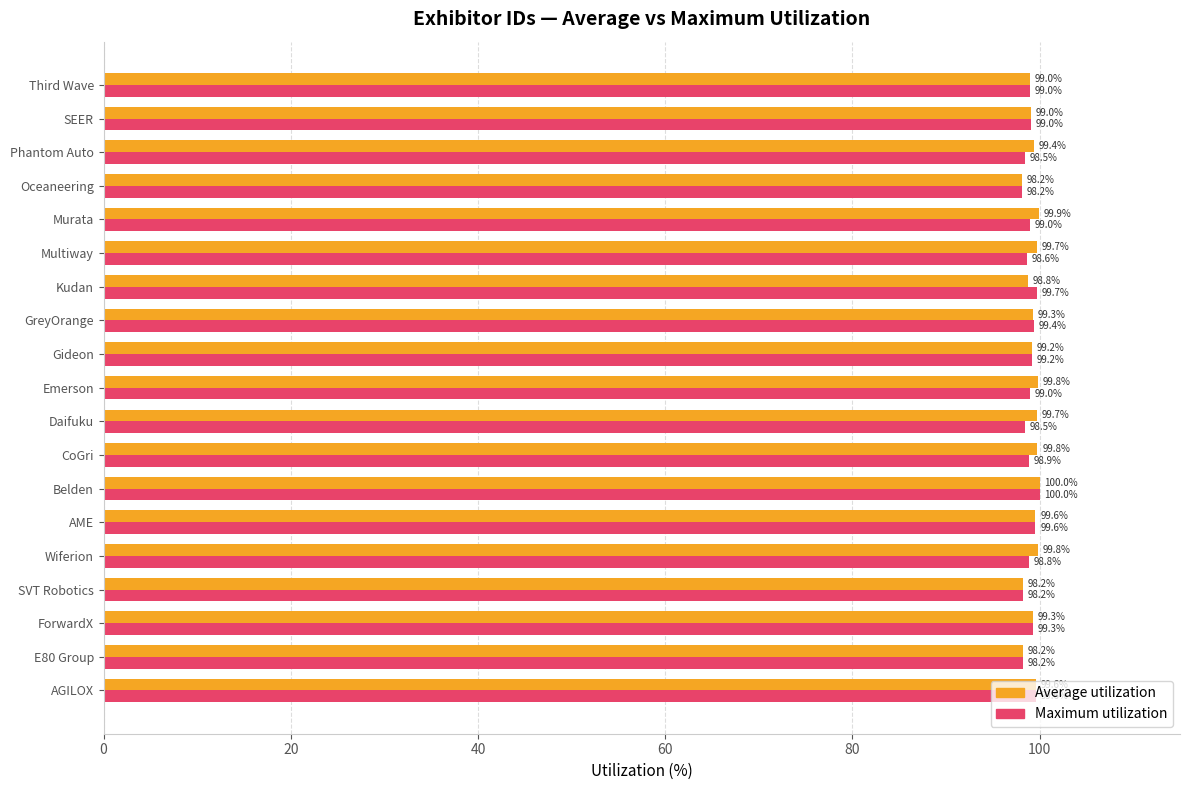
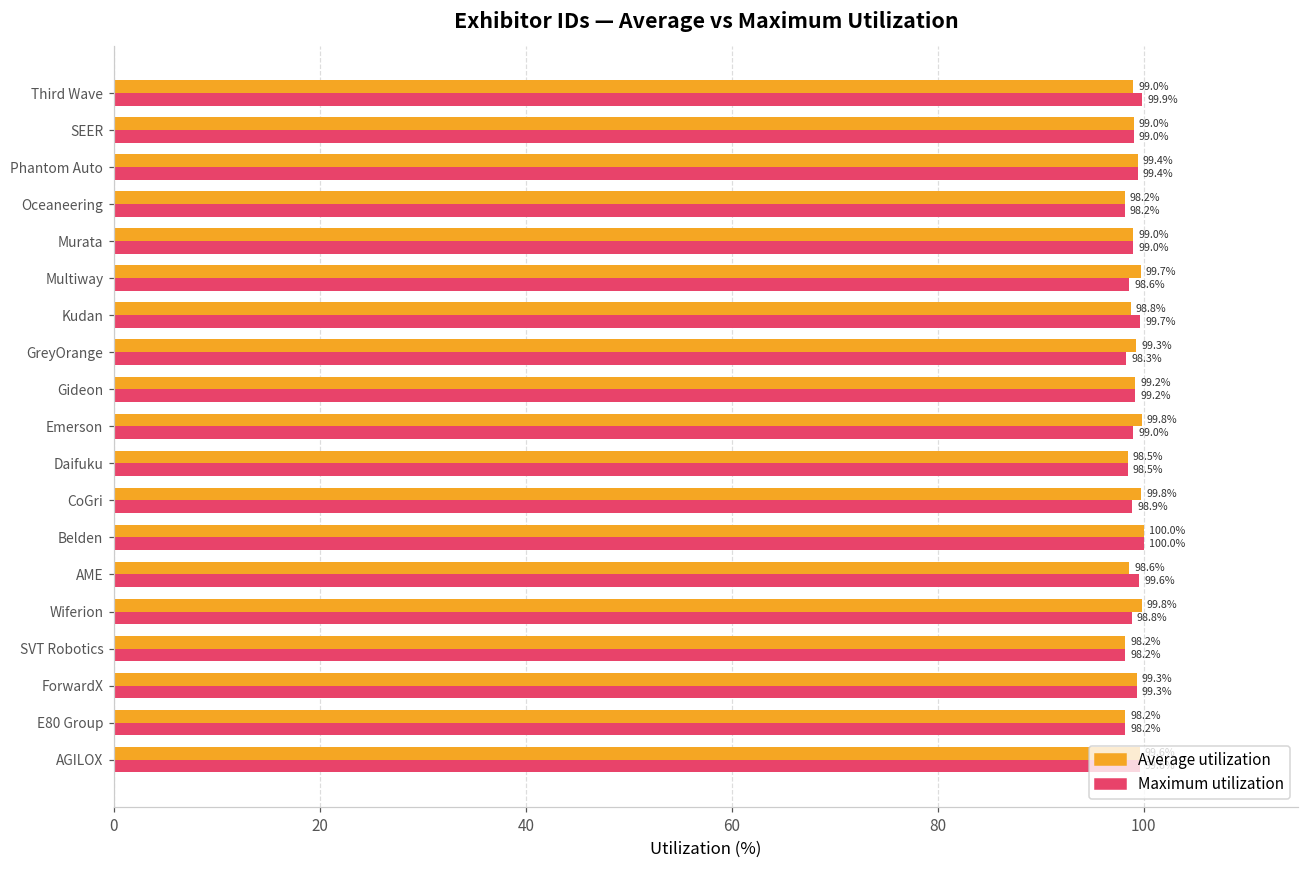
Maximum utilization, Third Wave: 99.0% -> 99.9%
Maximum utilization, Phantom Auto: 98.5% -> 99.4%
Average utilization, Murata: 99.9% -> 99.0%
Maximum utilization, GreyOrange: 99.4% -> 98.3%
Average utilization, Daifuku: 99.7% -> 98.5%
Average utilization, AME: 99.6% -> 98.6%
